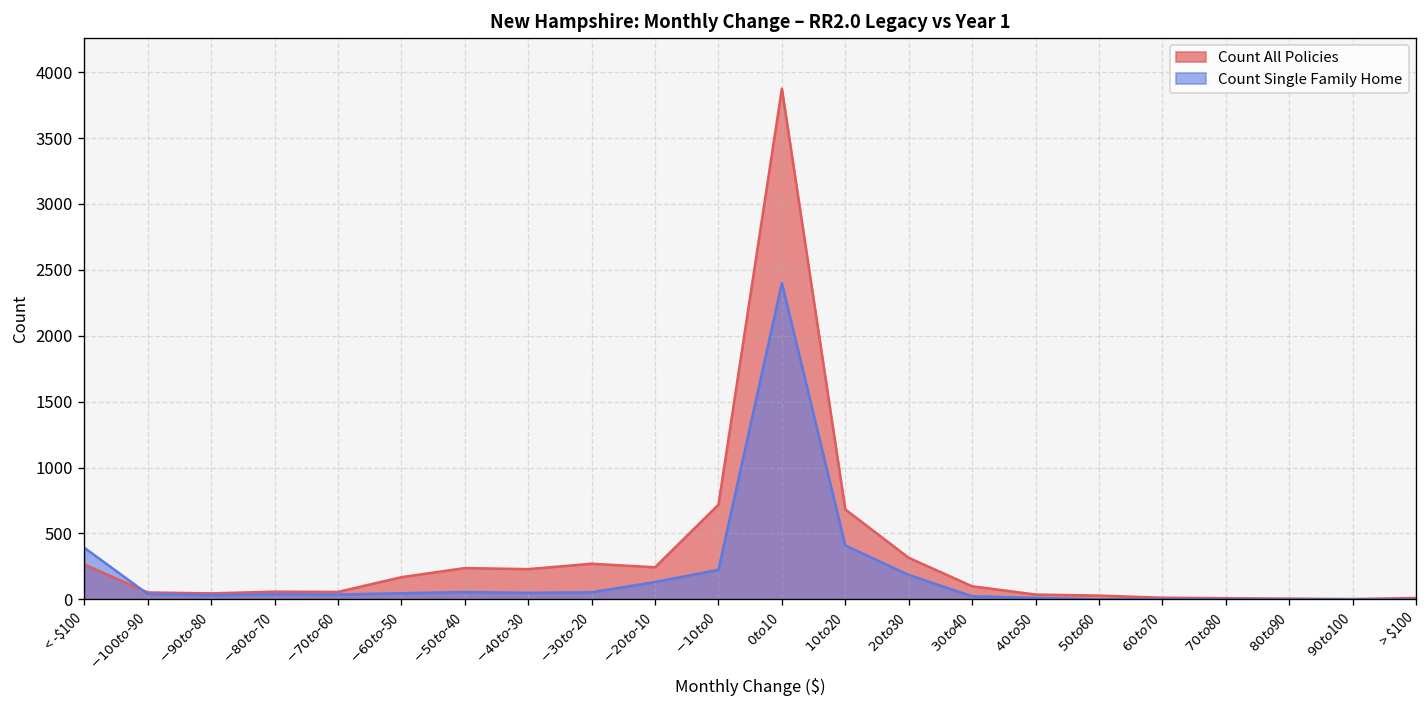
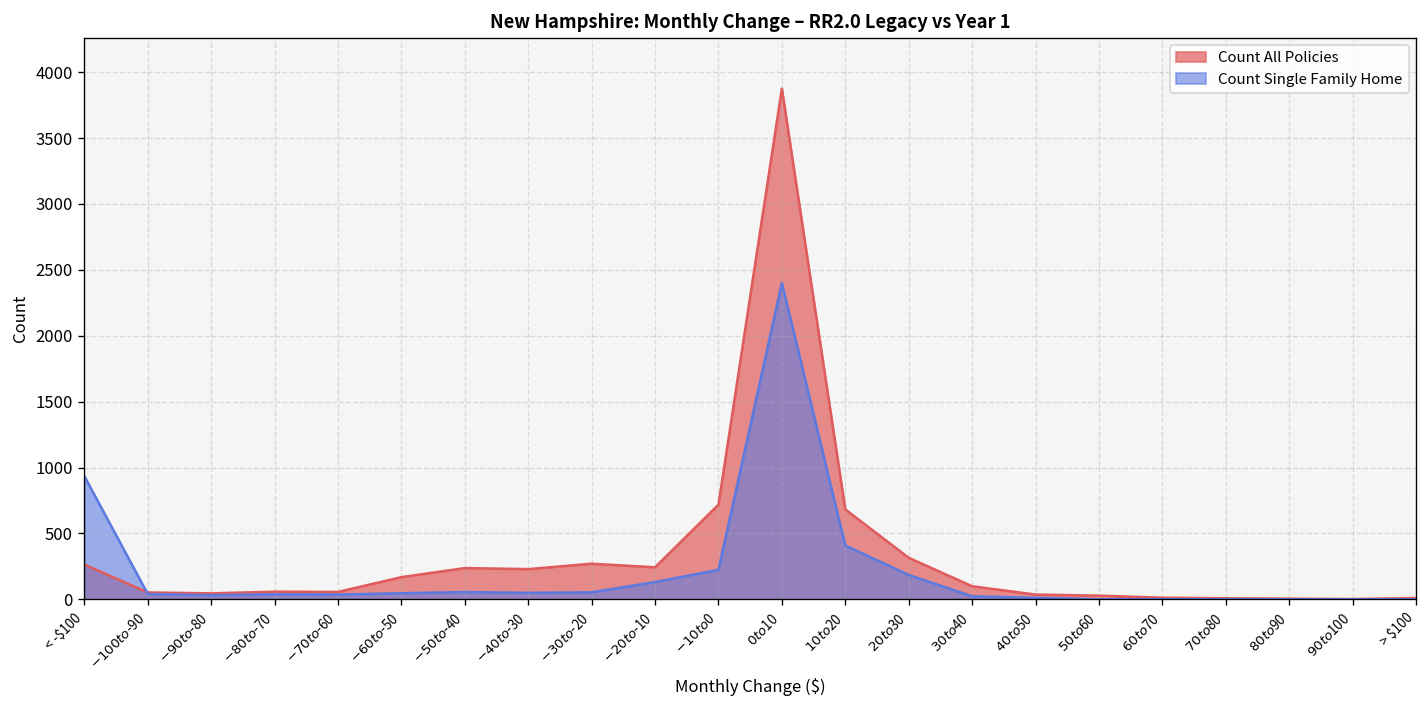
Count Single Family Home, < -$100: 390 -> 940
